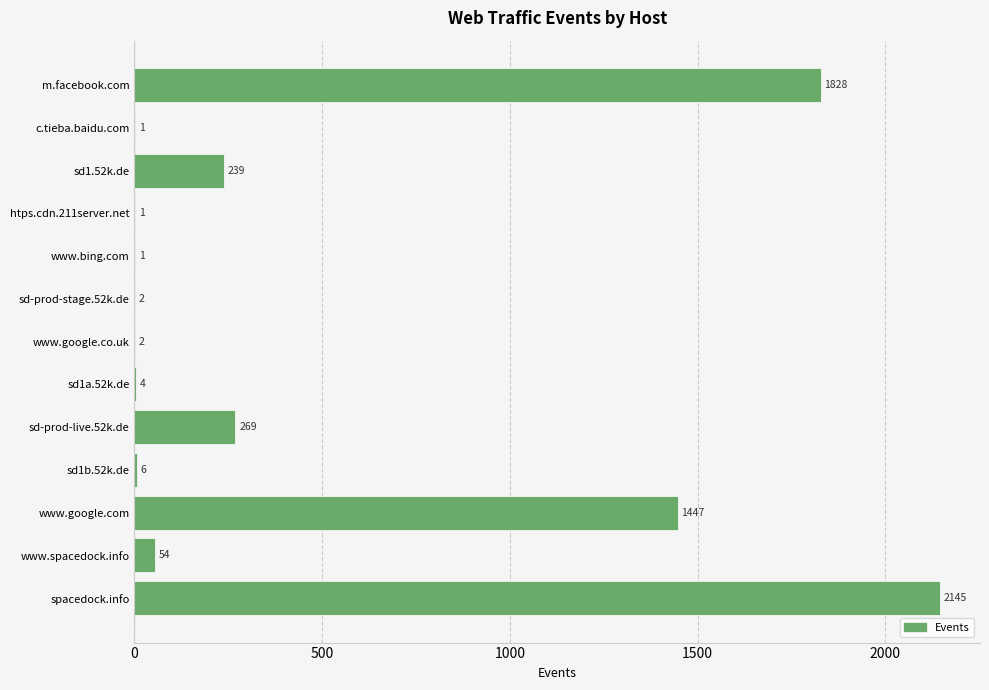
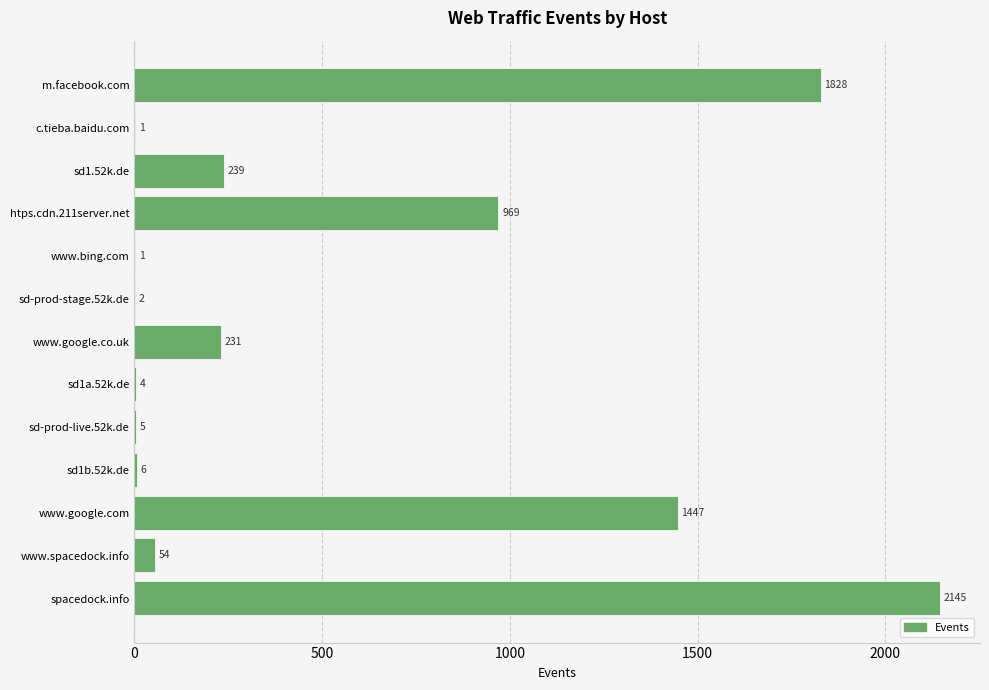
htps.cdn.211server.net: 1 -> 969
www.google.co.uk: 2 -> 231
sd-prod-live.52k.de: 269 -> 5
